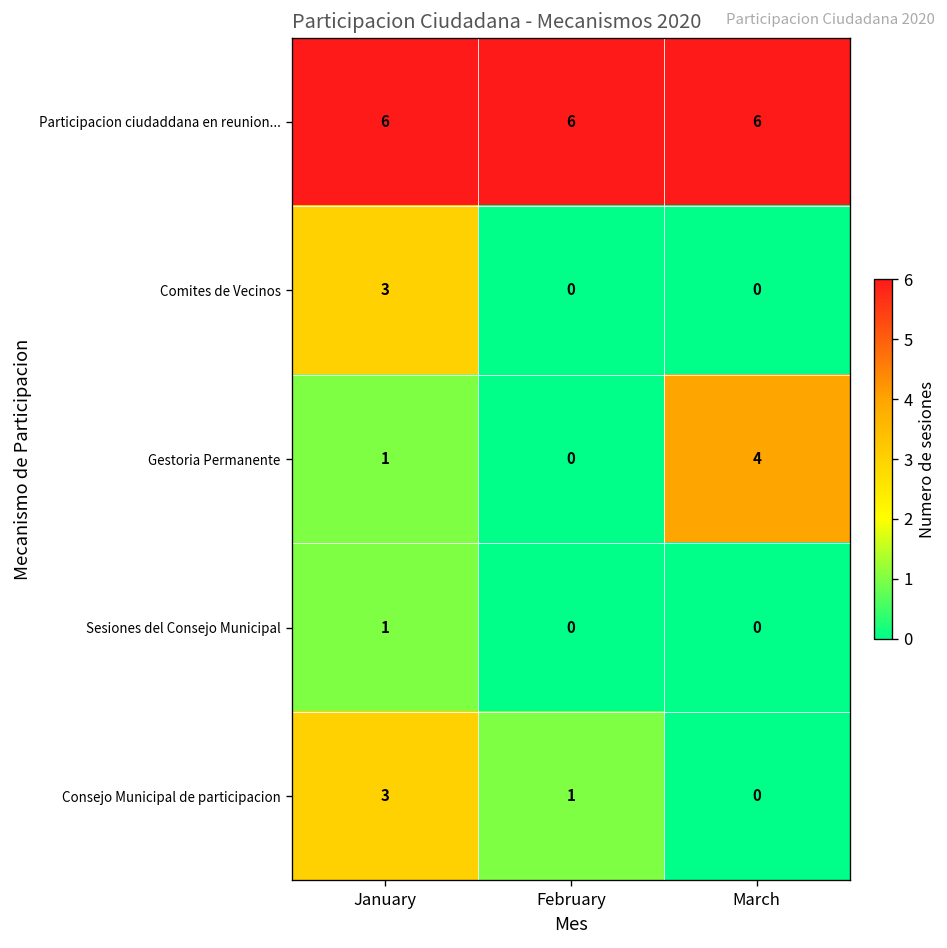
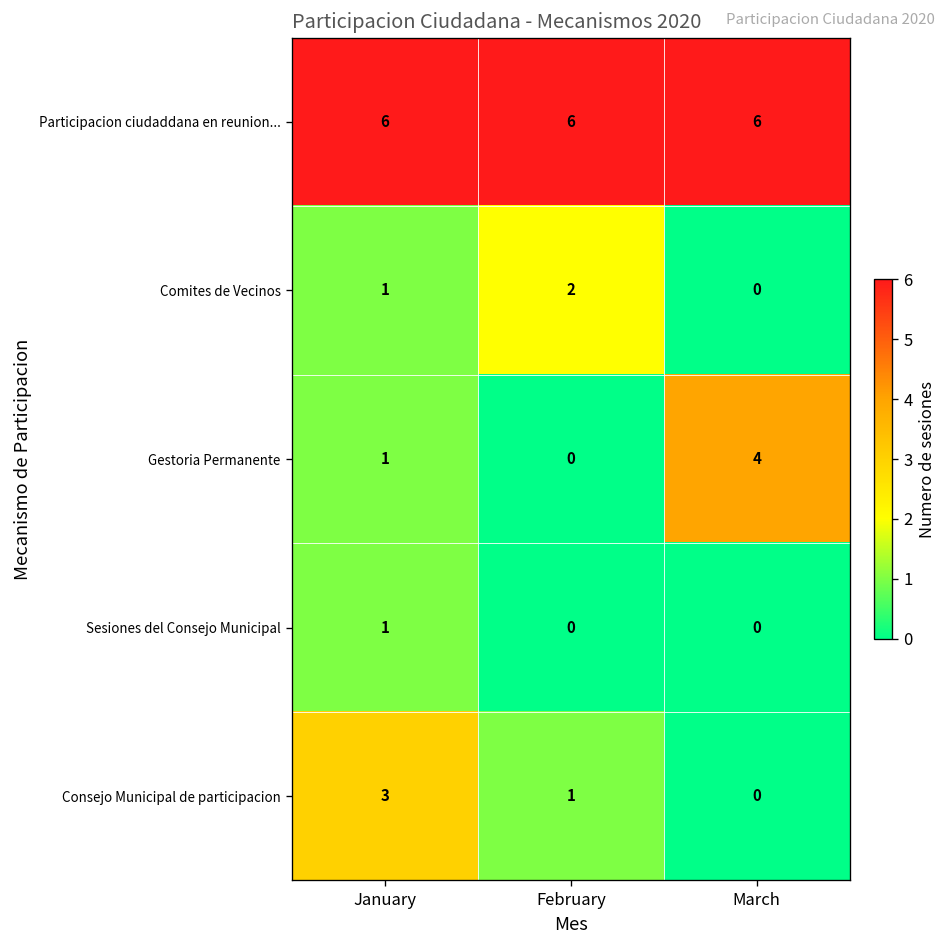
Comites de Vecinos, January: 3 -> 1
Comites de Vecinos, February: 0 -> 2
